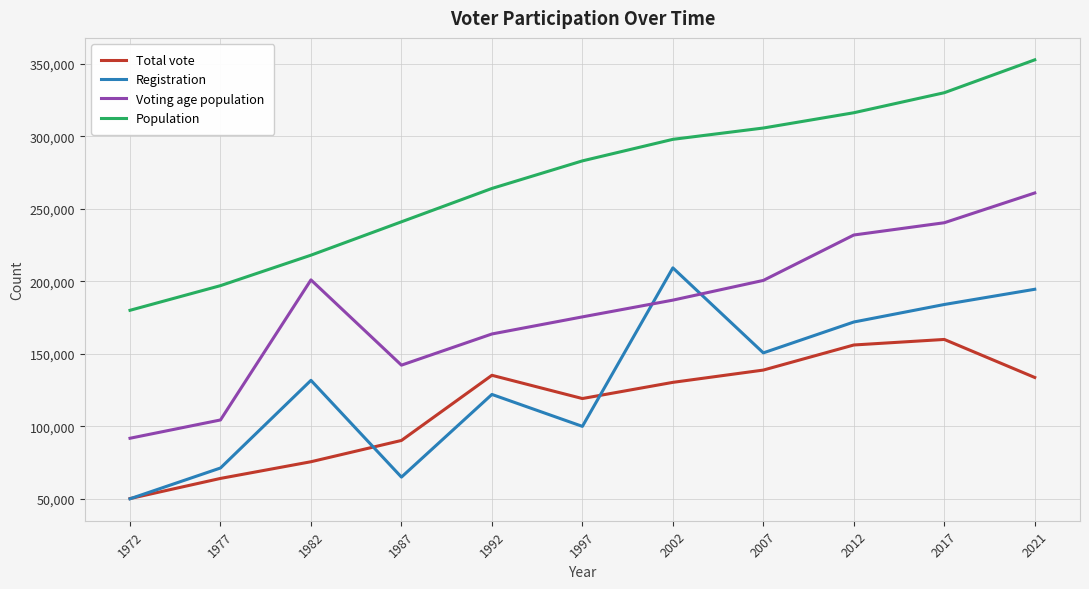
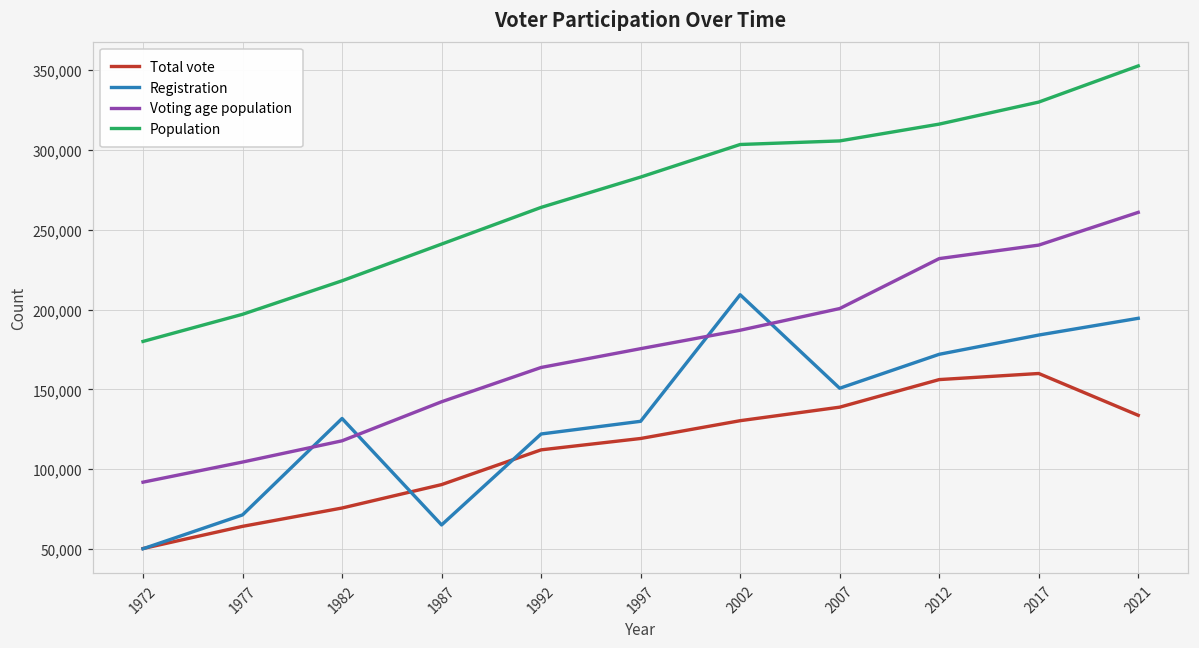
Voting age population, 1982: 201,000 -> 118,000
Total vote, 1992: 135,000 -> 112,000
Registration, 1997: 100,000 -> 130,000
Population, 2002: 298,000 -> 303,000
